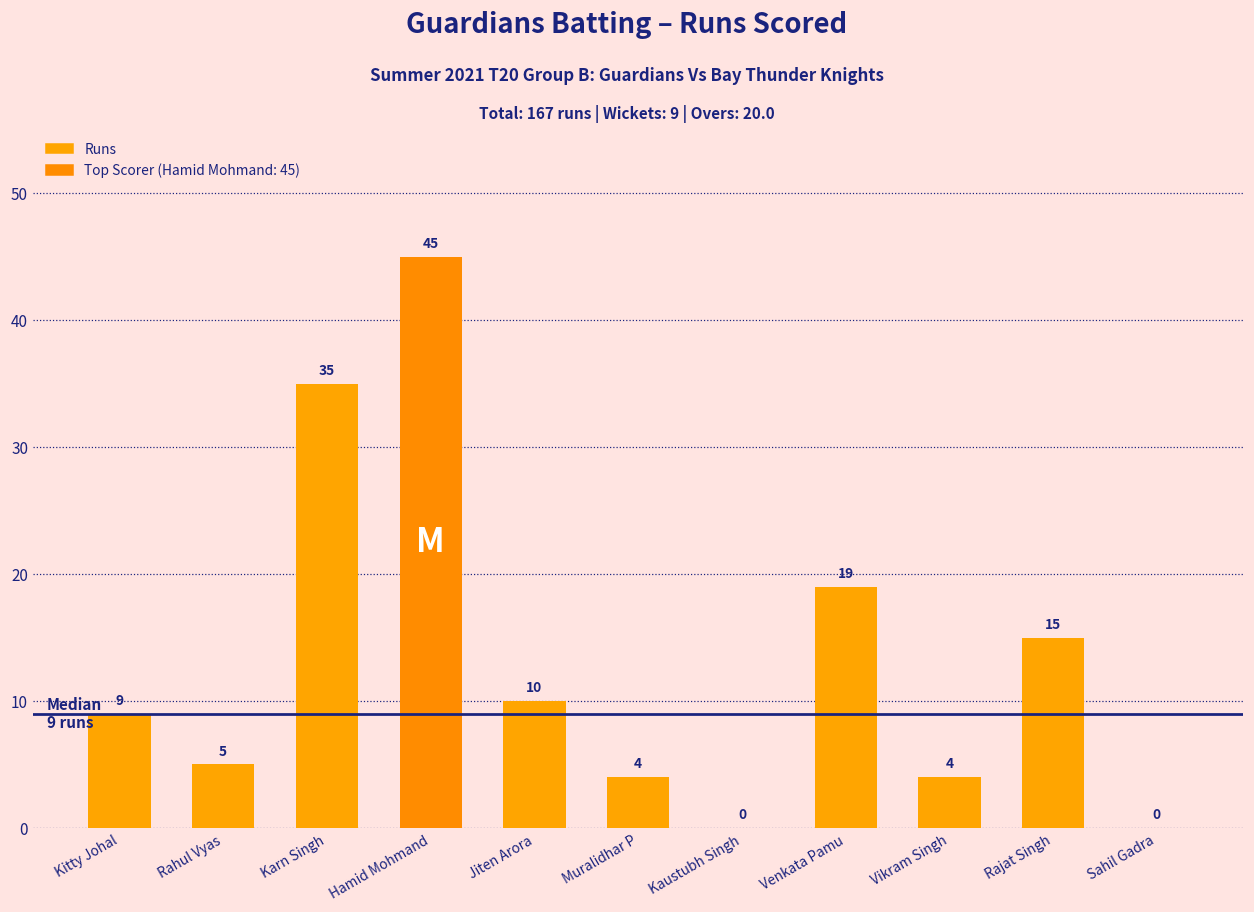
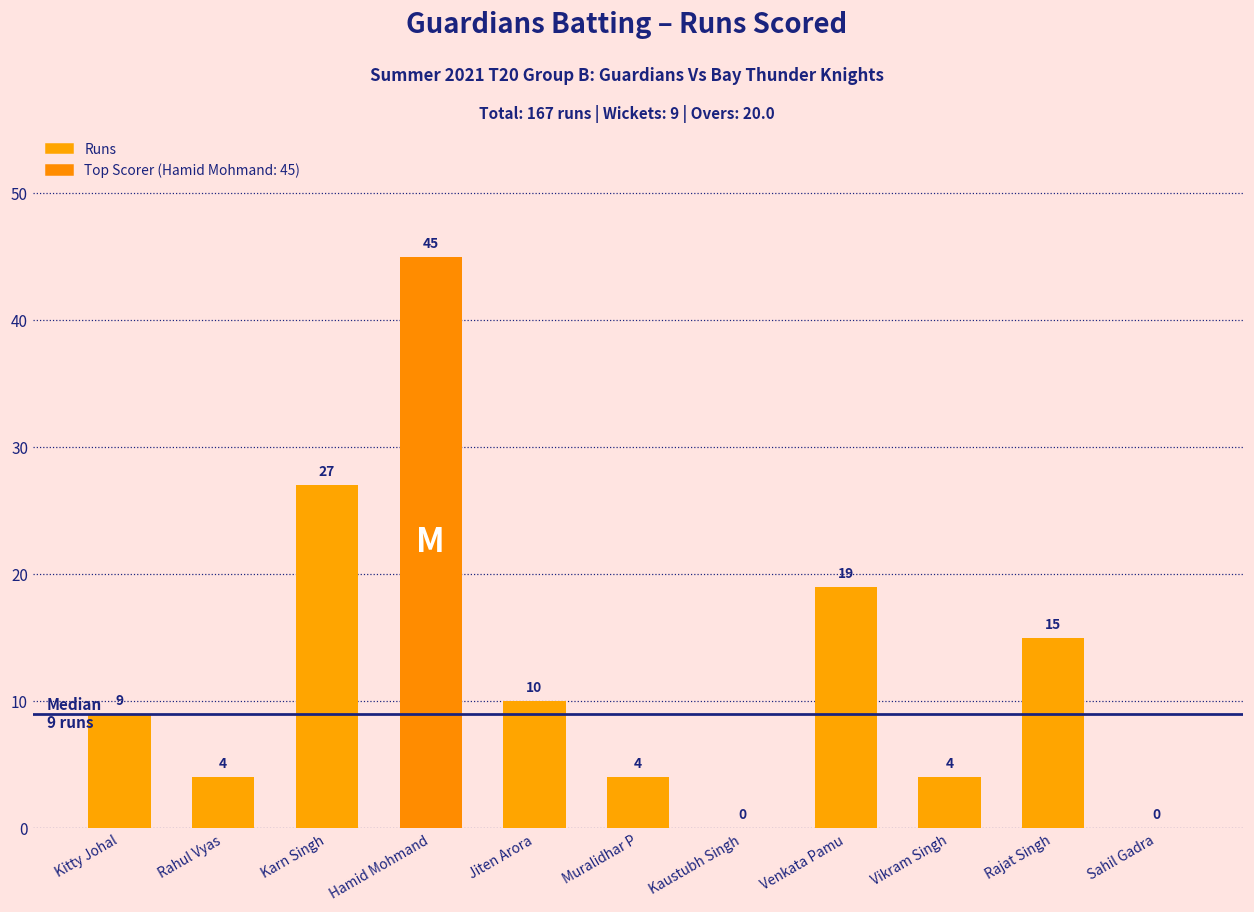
Rahul Vyas: 5 -> 4
Karn Singh: 35 -> 27
